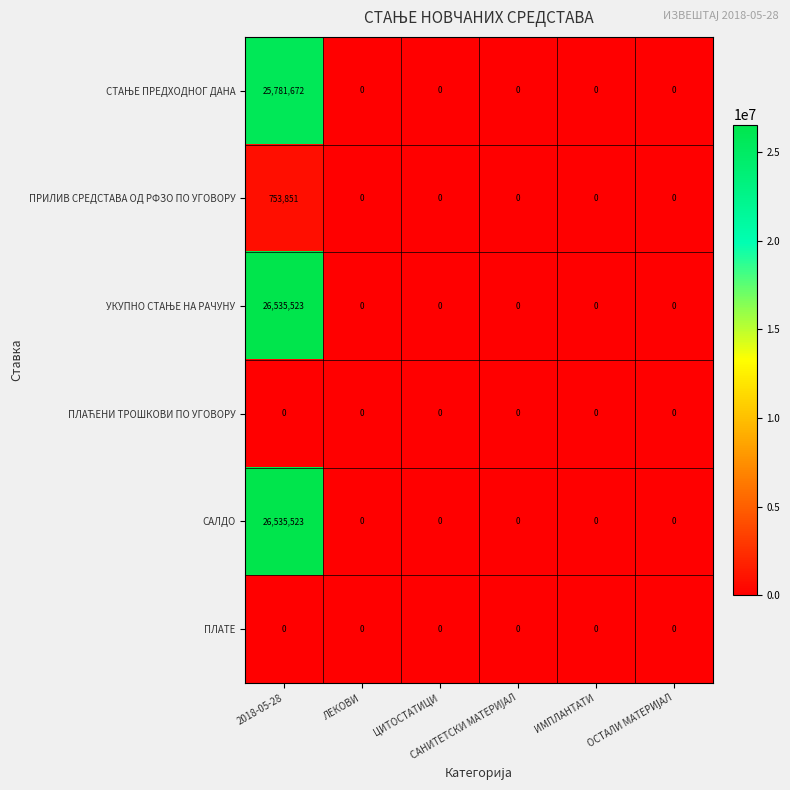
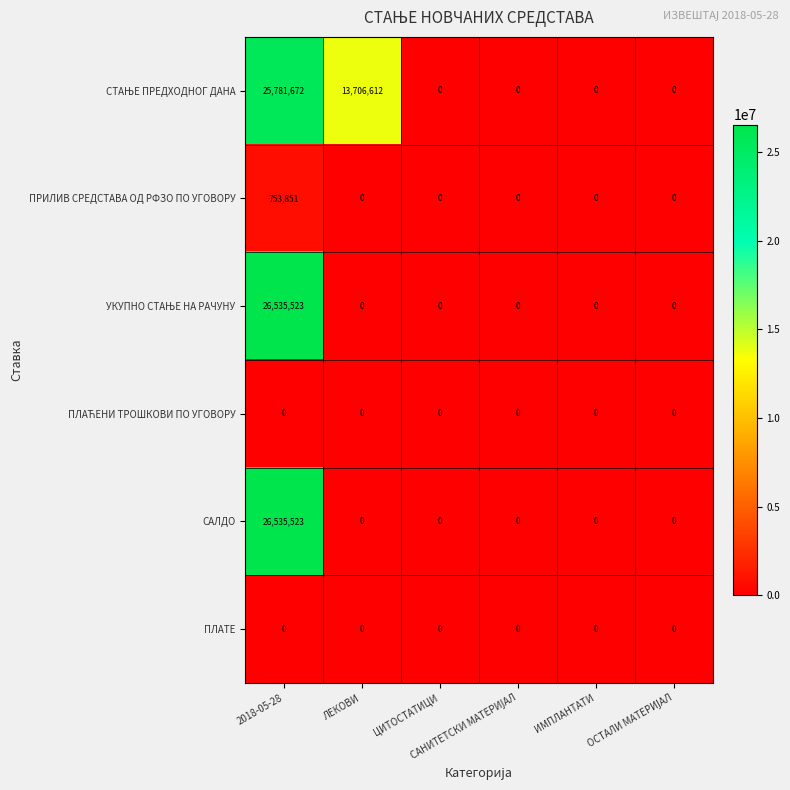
СТАЊЕ ПРЕДХОДНОГ ДАНА, ЛЕКОВИ: 0 -> 13,706,612
